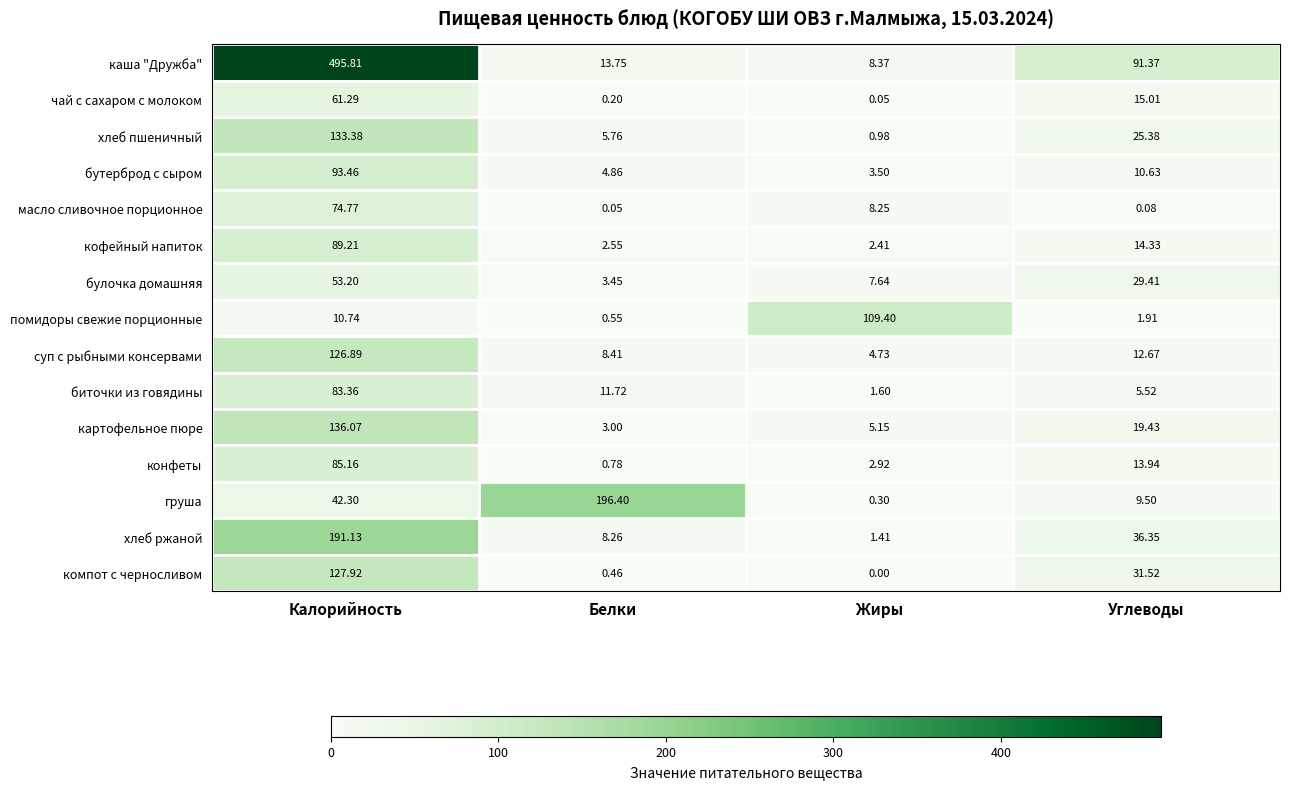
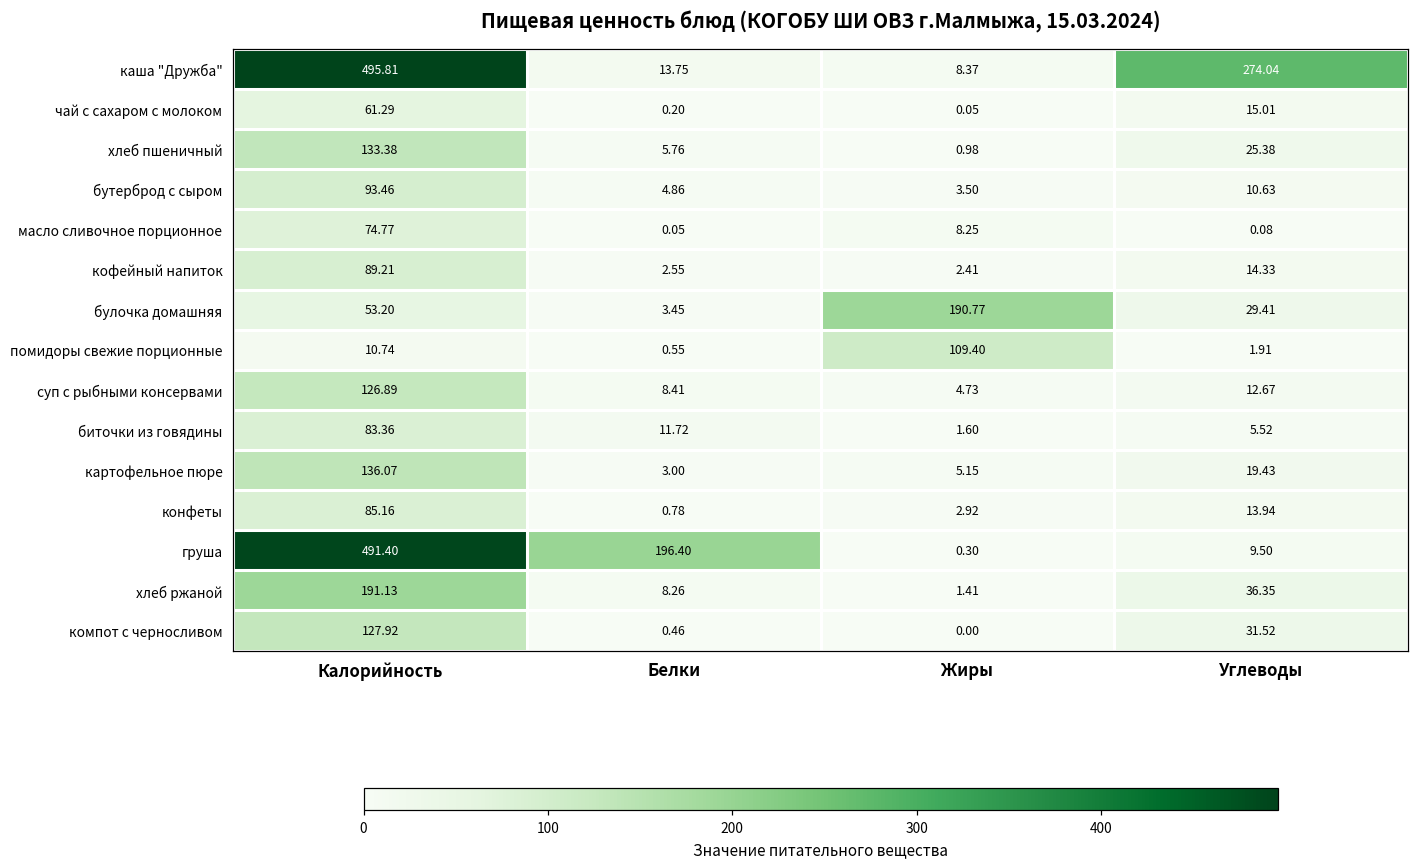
каша "Дружба", Углеводы: 91.37 -> 274.04
булочка домашняя, Жиры: 7.64 -> 190.77
груша, Калорийность: 42.30 -> 491.40
